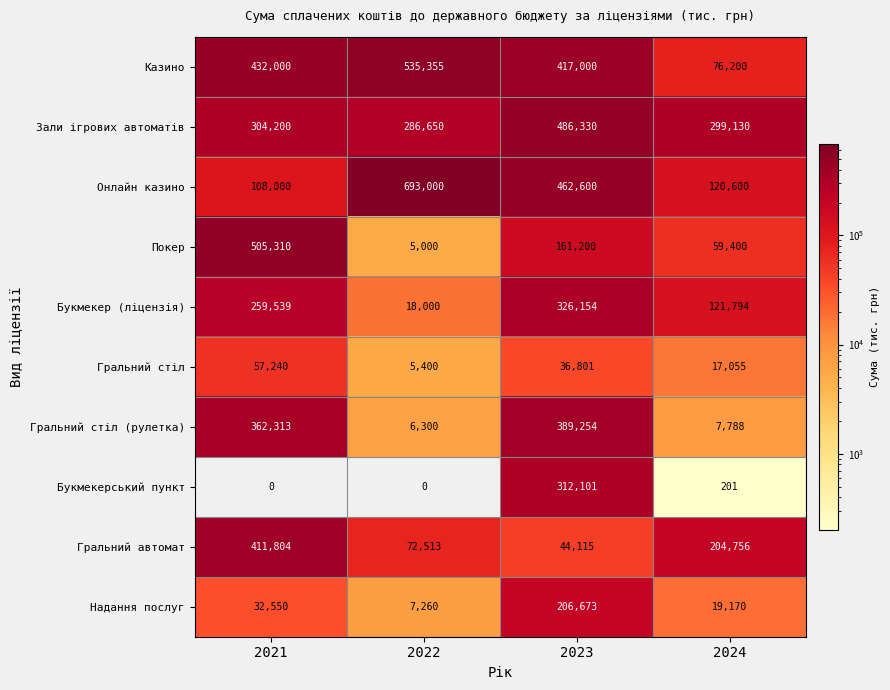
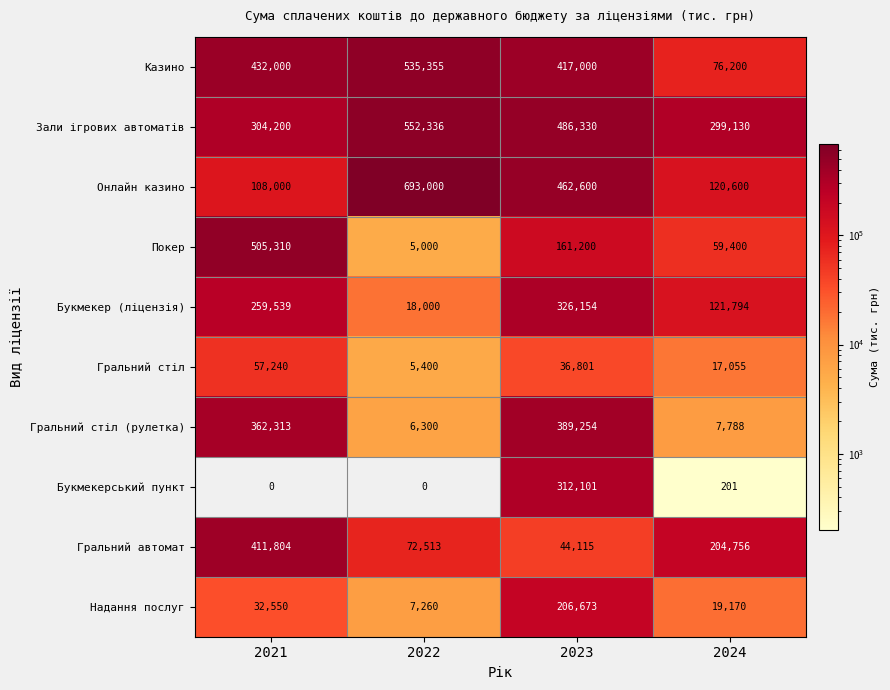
Зали ігрових автоматів, 2022: 286,650 -> 552,336
